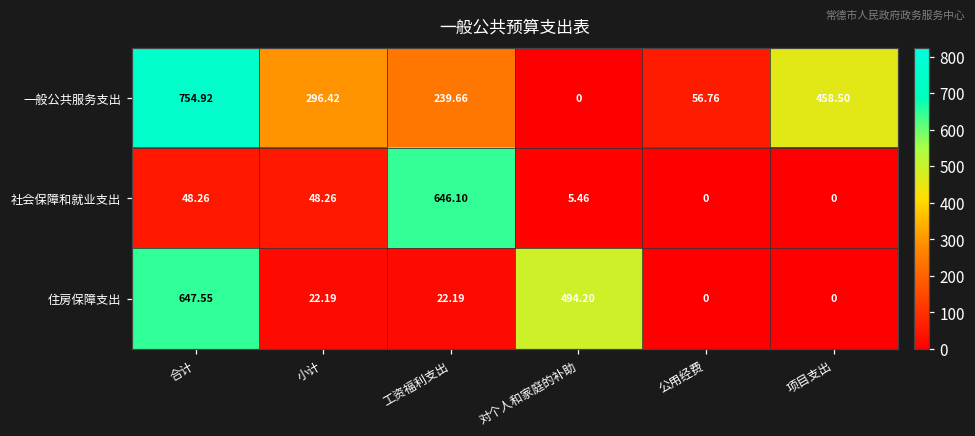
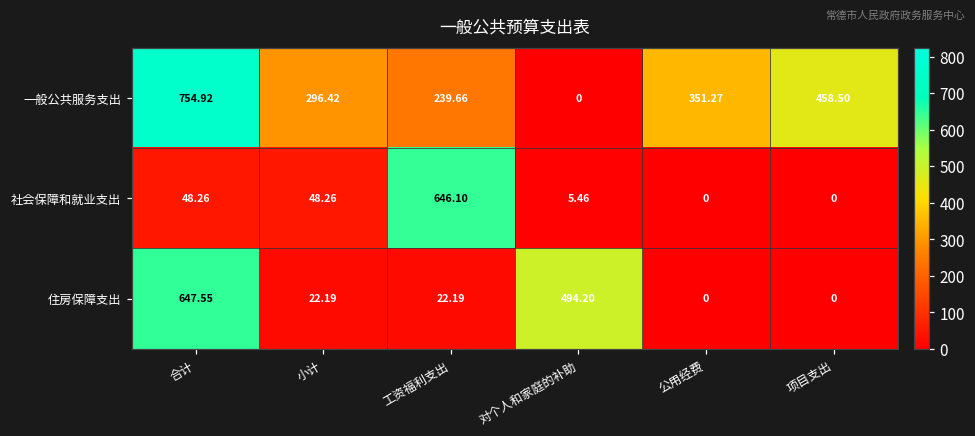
一般公共服务支出, 公用经费: 56.76 -> 351.27
